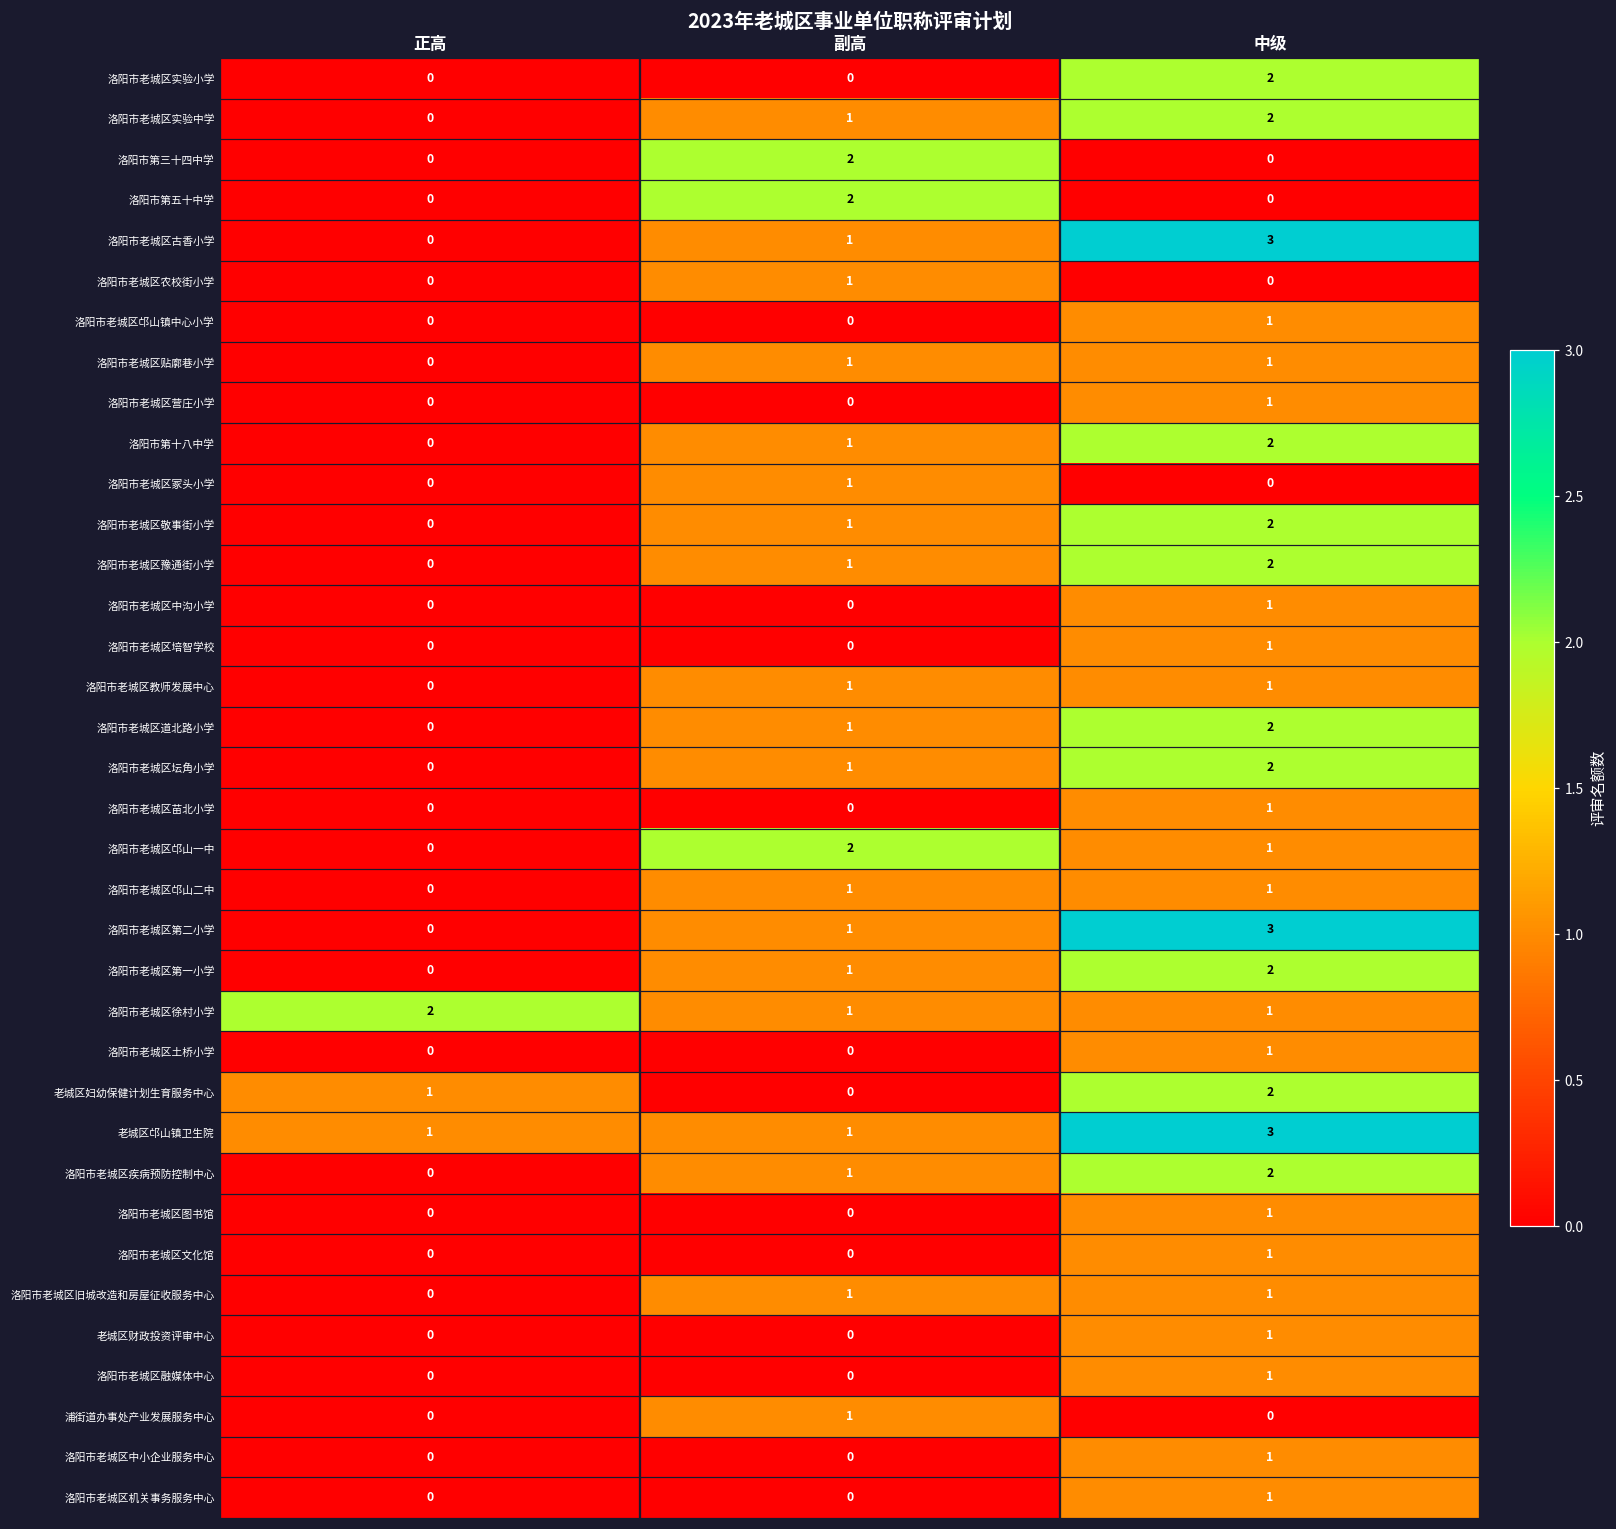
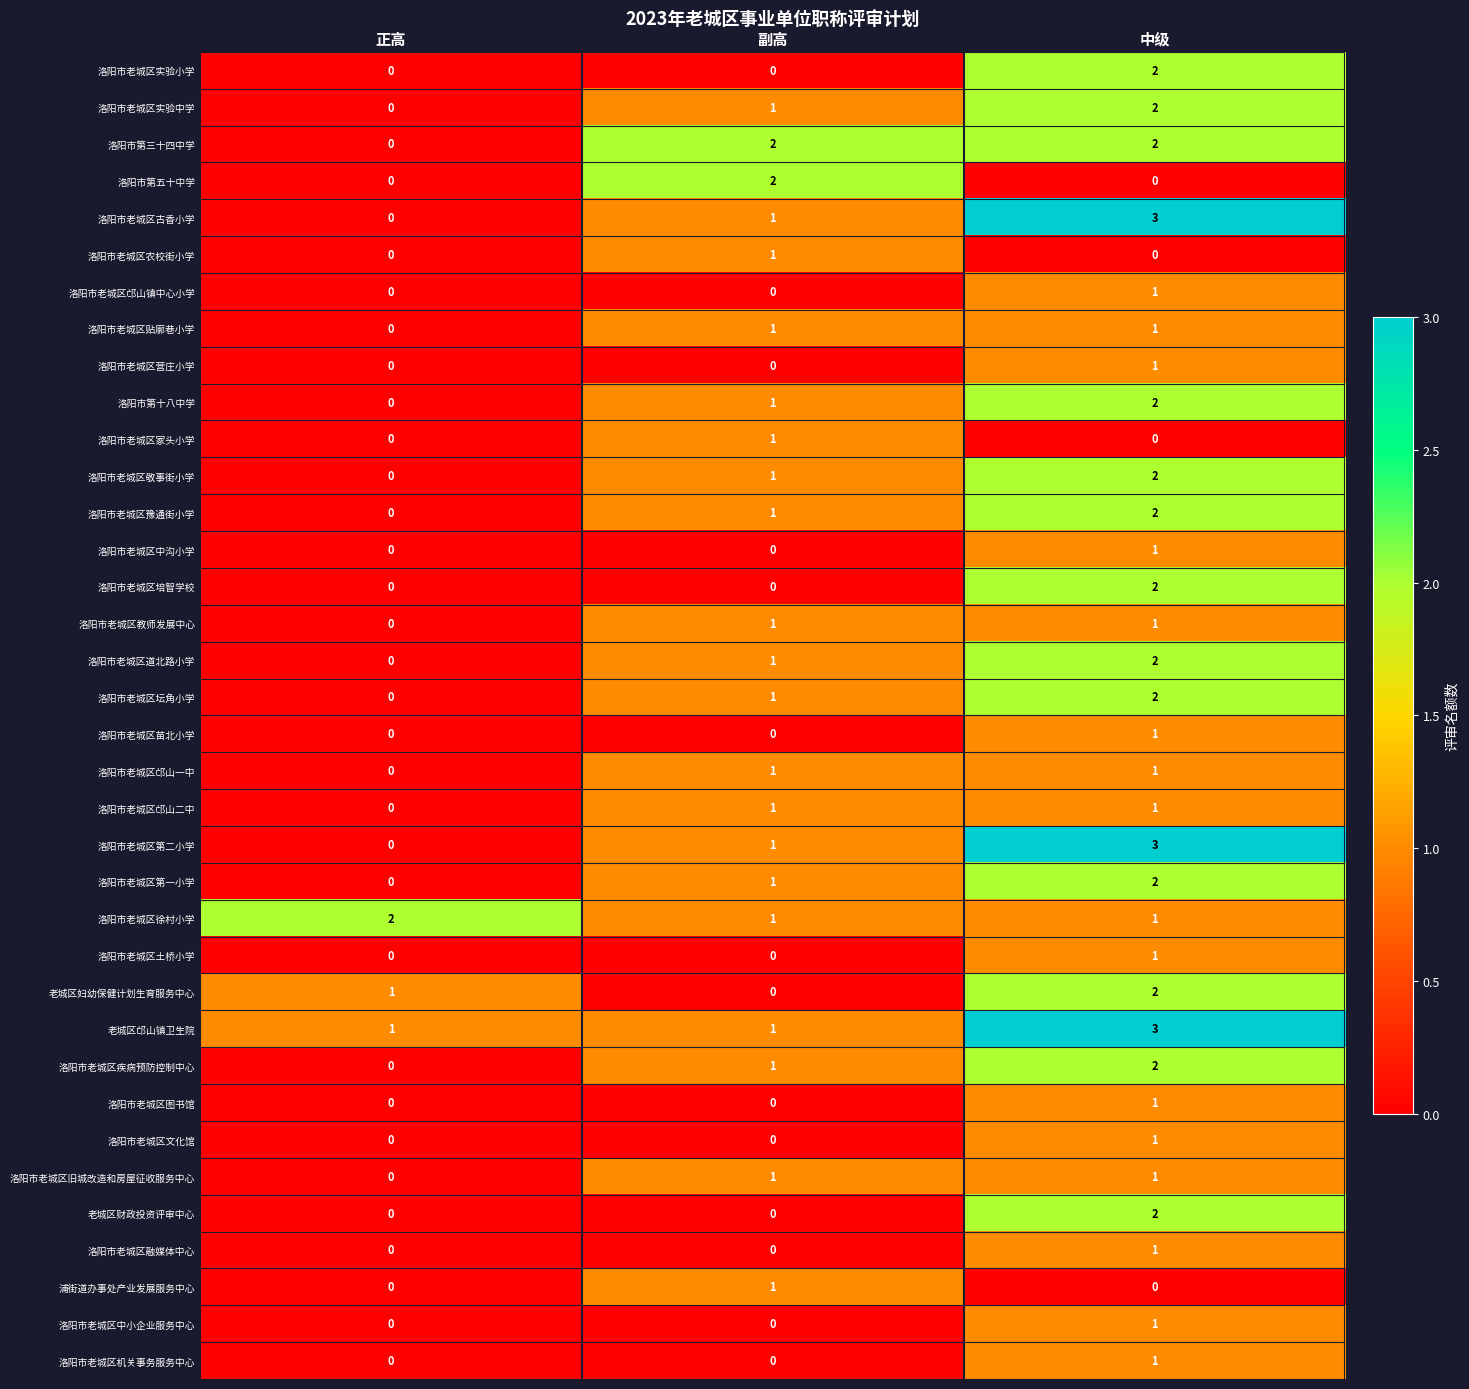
洛阳市第三十四中学, 中级: 0 -> 2
洛阳市老城区培智学校, 中级: 1 -> 2
洛阳市老城区邙山一中, 副高: 2 -> 1
老城区财政投资评审中心, 中级: 1 -> 2
